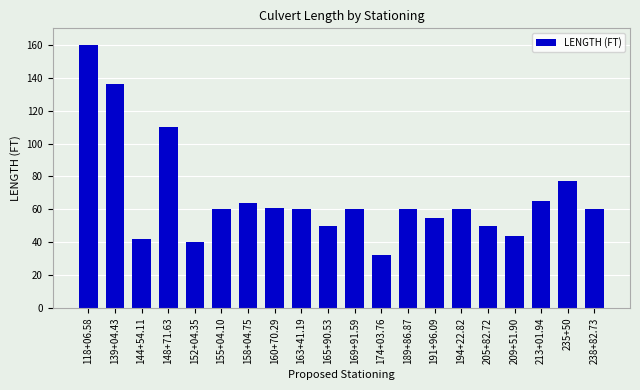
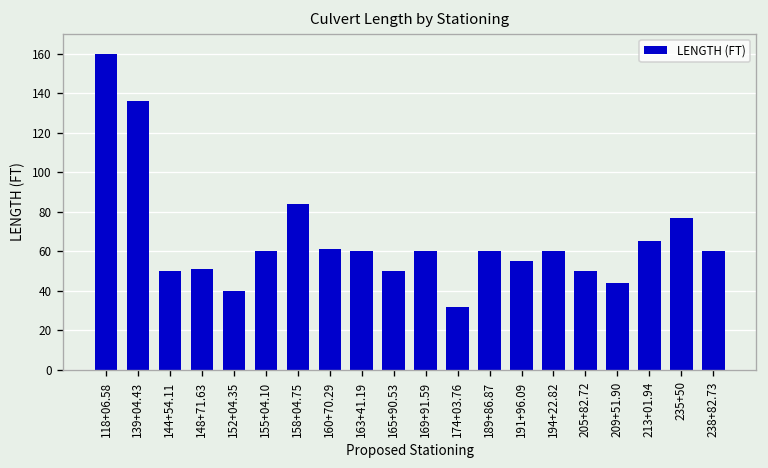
144+54.11: 42 -> 50
148+71.63: 110 -> 51
158+04.75: 64 -> 84
